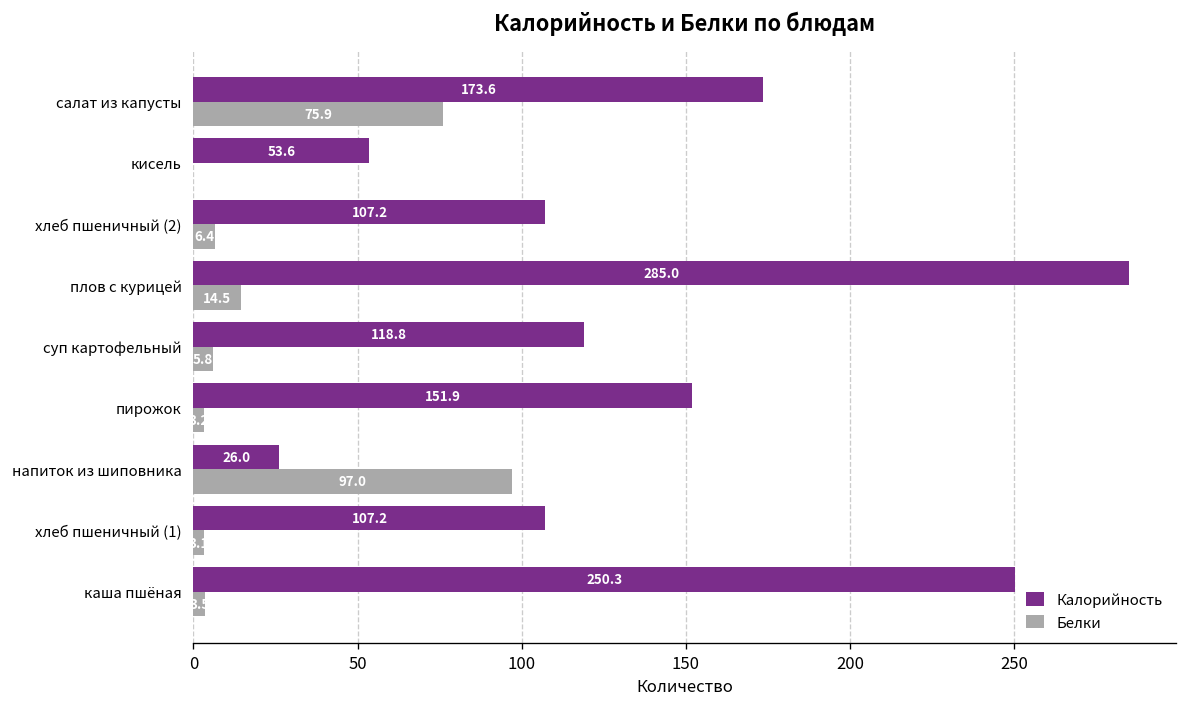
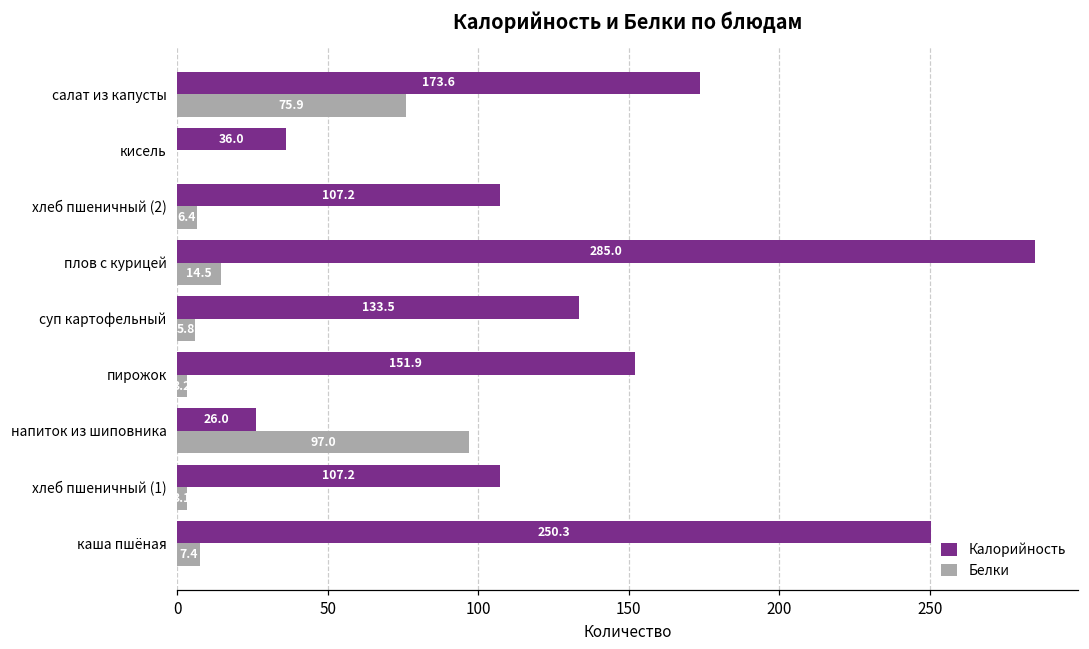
Калорийность, кисель: 53.6 -> 36.0
Калорийность, суп картофельный: 118.8 -> 133.5
Белки, каша пшёная: 4 -> 7
